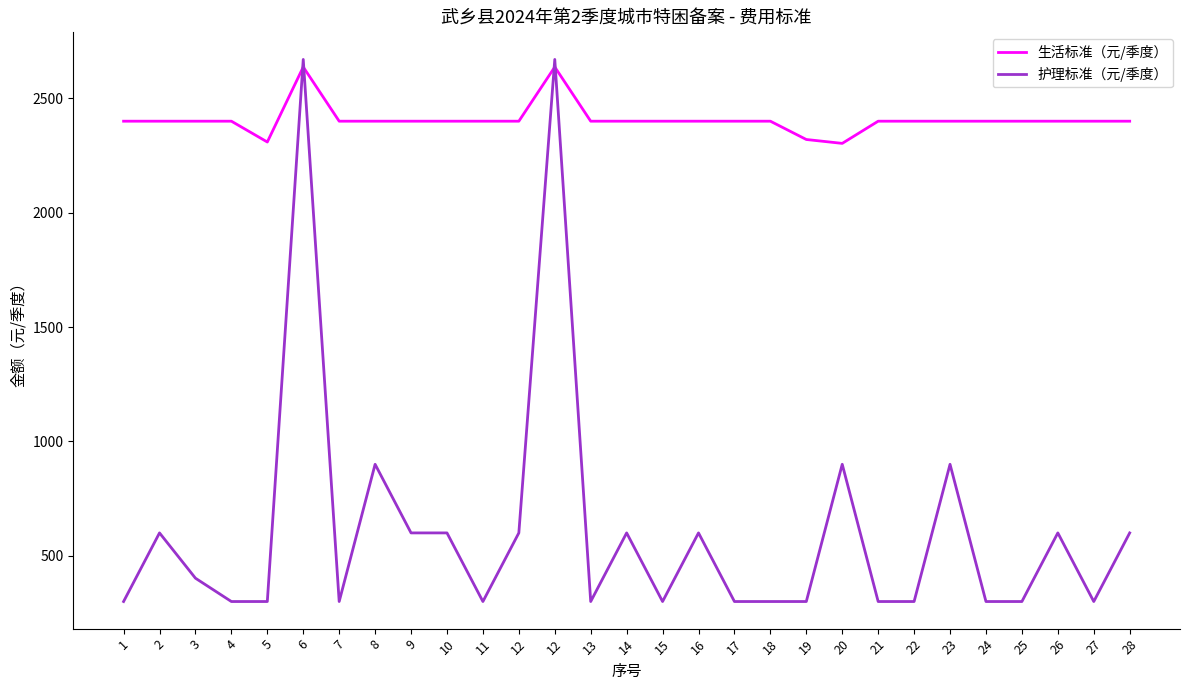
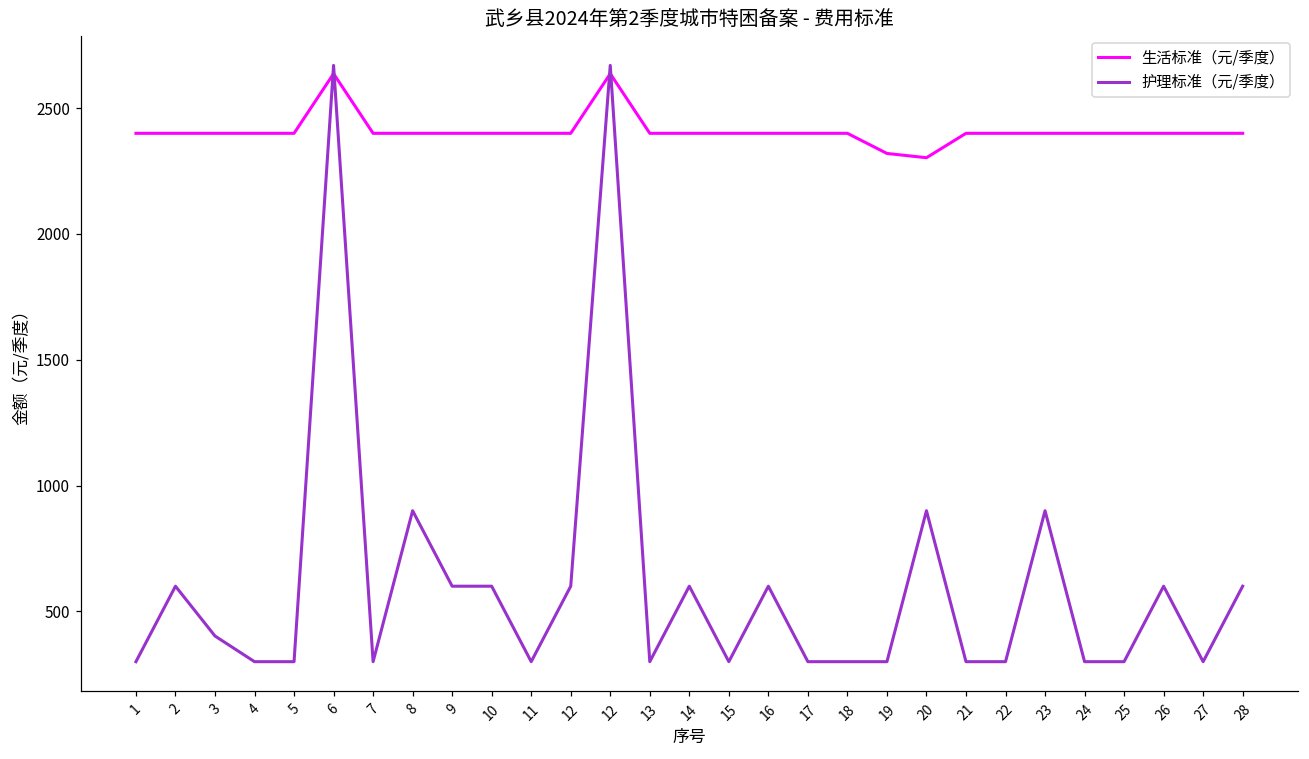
生活标准（元/季度）, 5: 2310 -> 2400
